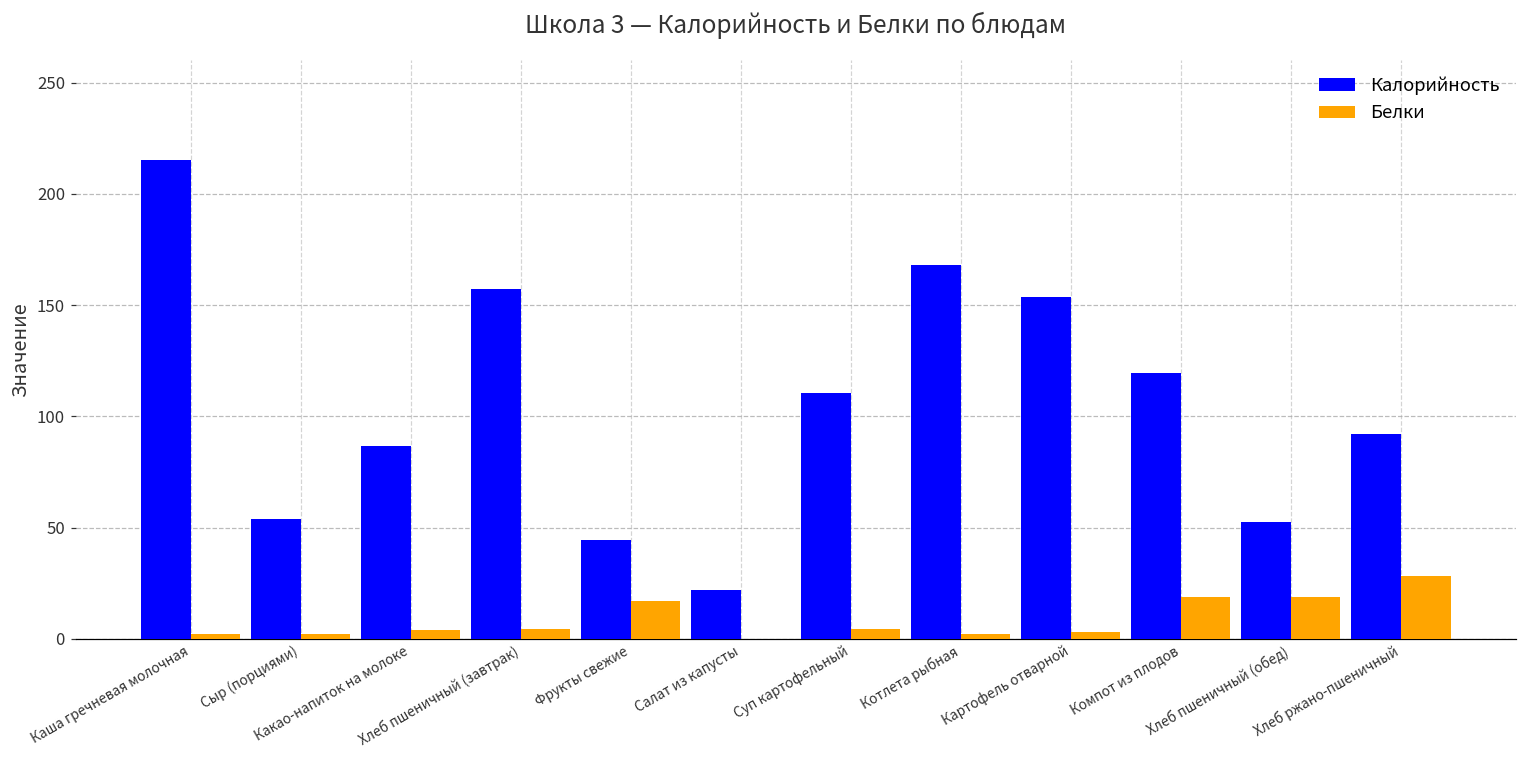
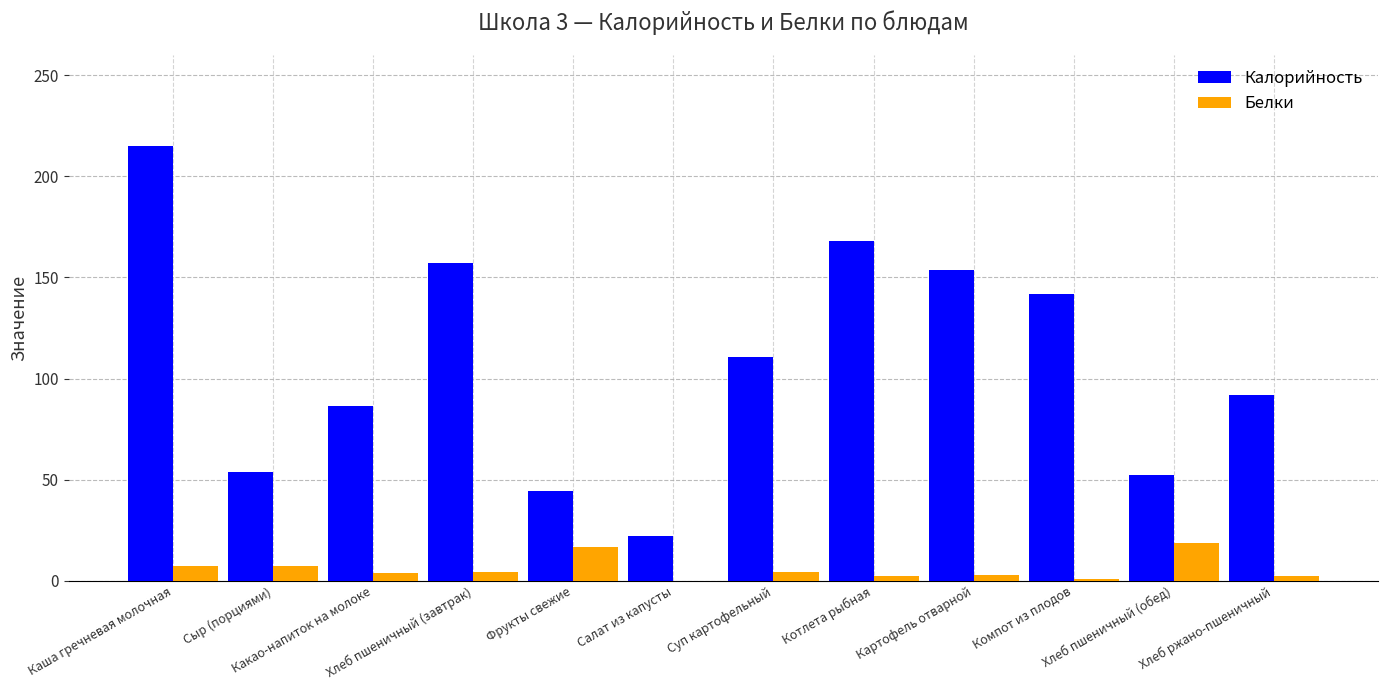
Белки, Каша гречневая молочная: 2 -> 7
Белки, Сыр (порциями): 2 -> 7
Калорийность, Компот из плодов: 119 -> 142
Белки, Компот из плодов: 19 -> 1
Белки, Хлеб ржано-пшеничный: 28 -> 2
